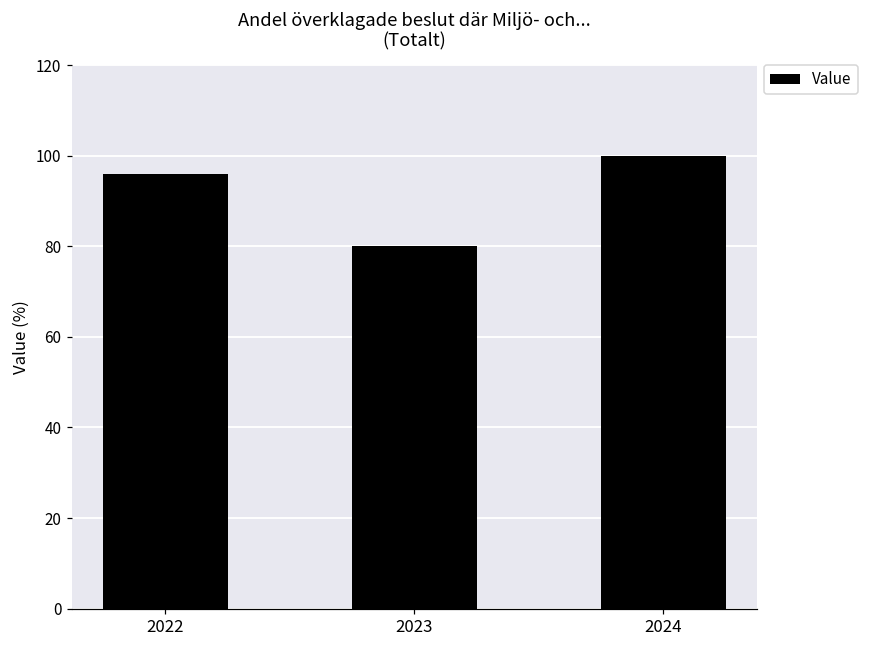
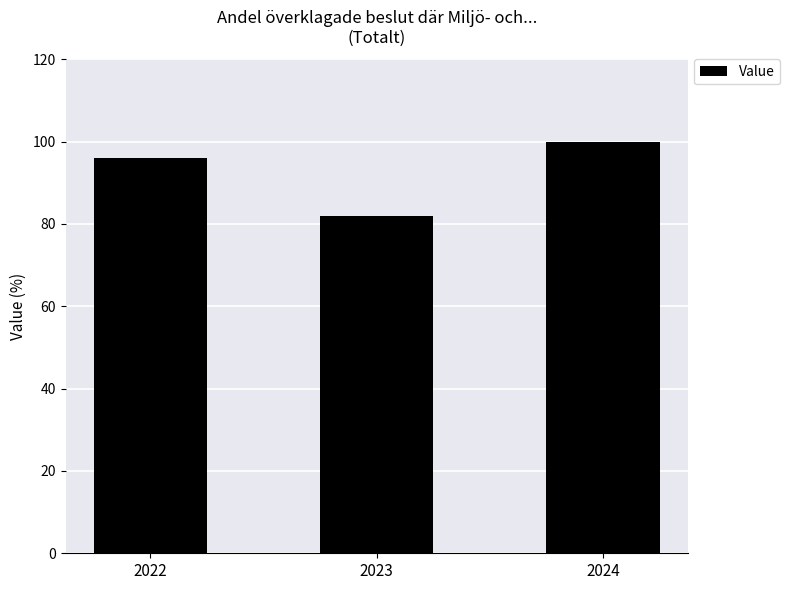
2023: 80 -> 82
